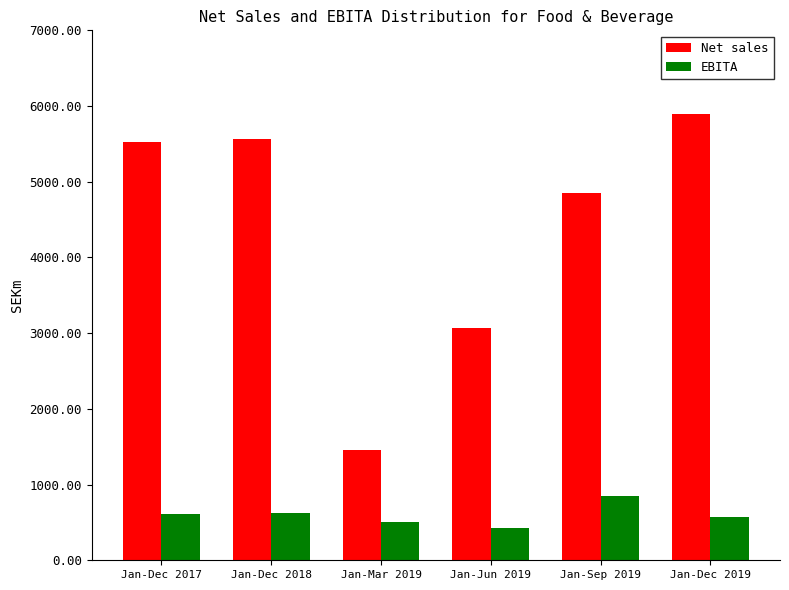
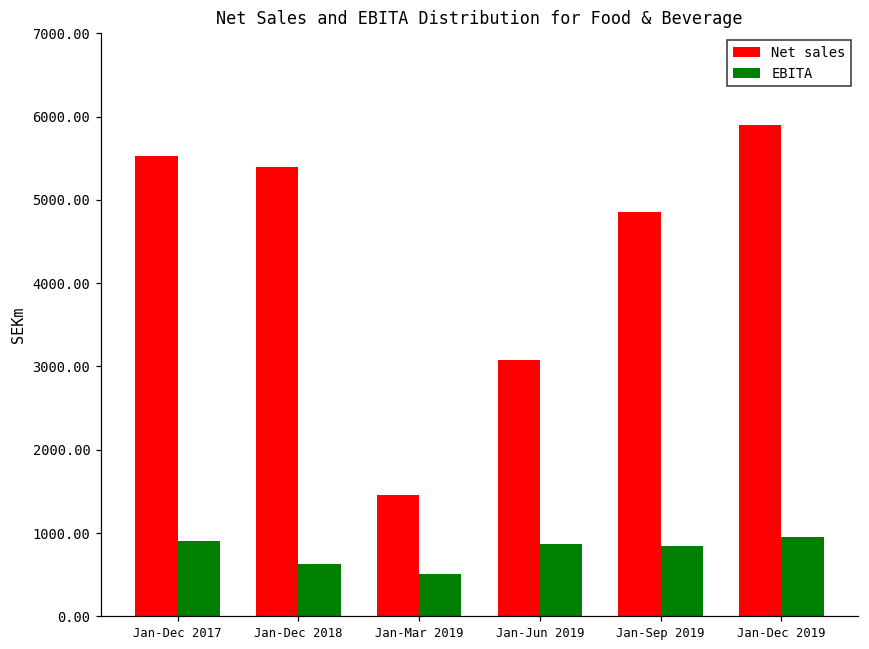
EBITA, Jan-Dec 2017: 600 -> 900
Net sales, Jan-Dec 2018: 5600 -> 5400
EBITA, Jan-Jun 2019: 400 -> 900
EBITA, Jan-Dec 2019: 600 -> 1000
